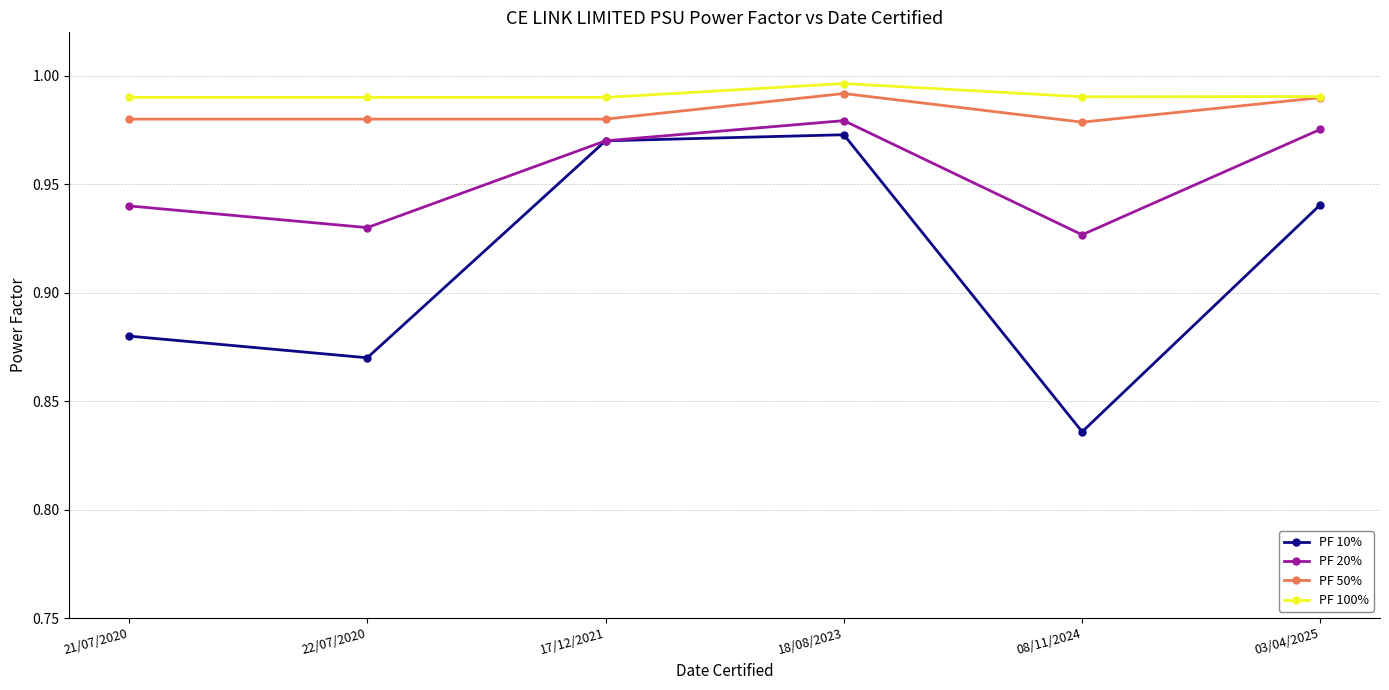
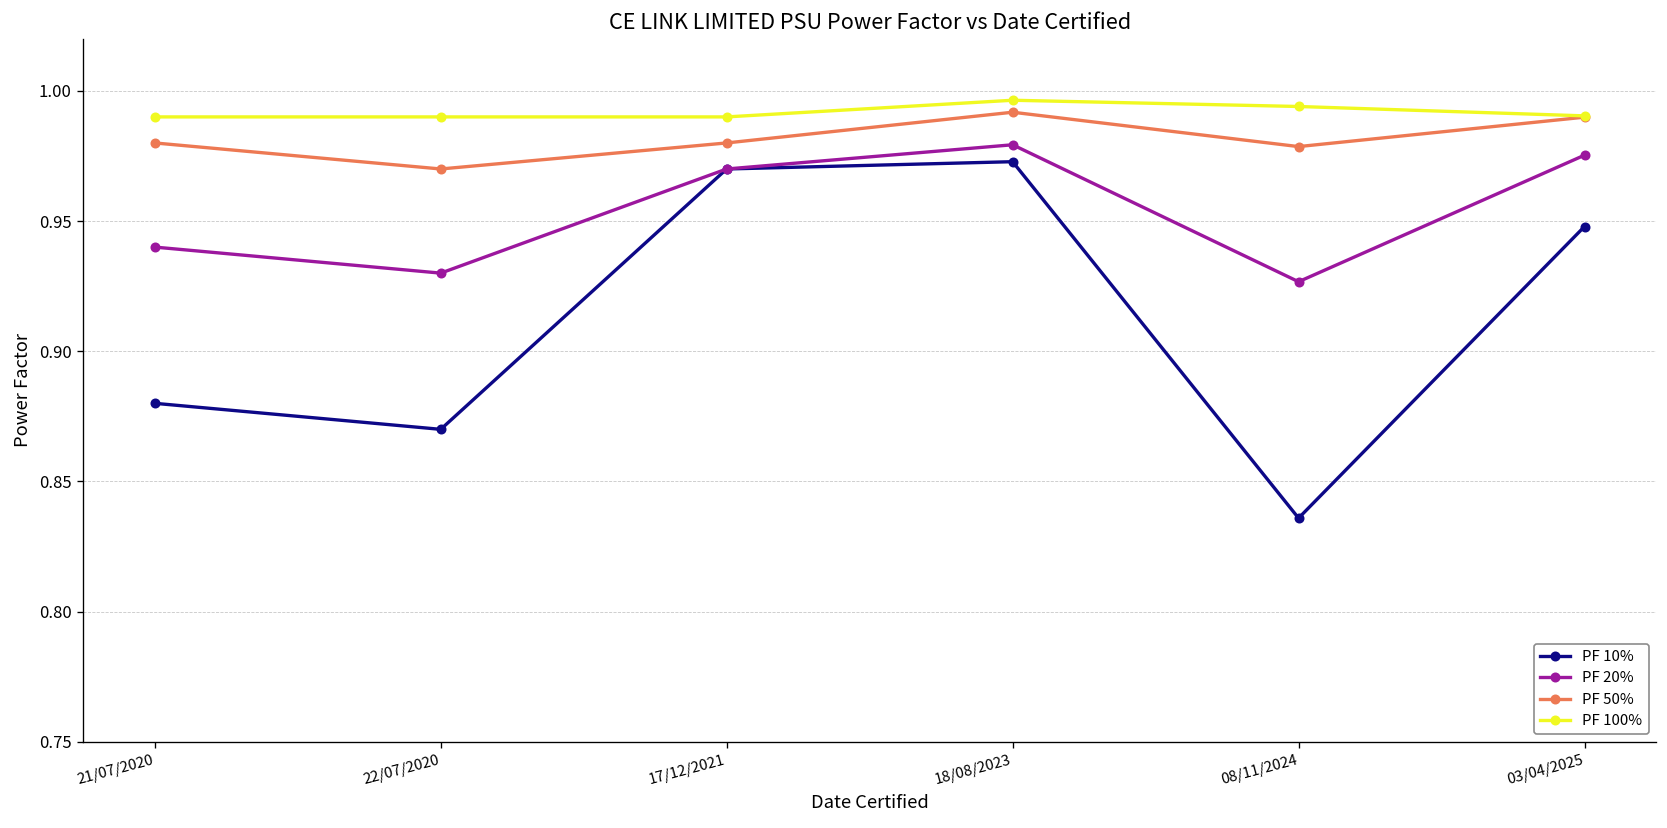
PF 50%, 22/07/2020: 0.98 -> 0.97
PF 100%, 08/11/2024: 0.990 -> 0.994
PF 10%, 03/04/2025: 0.941 -> 0.948
